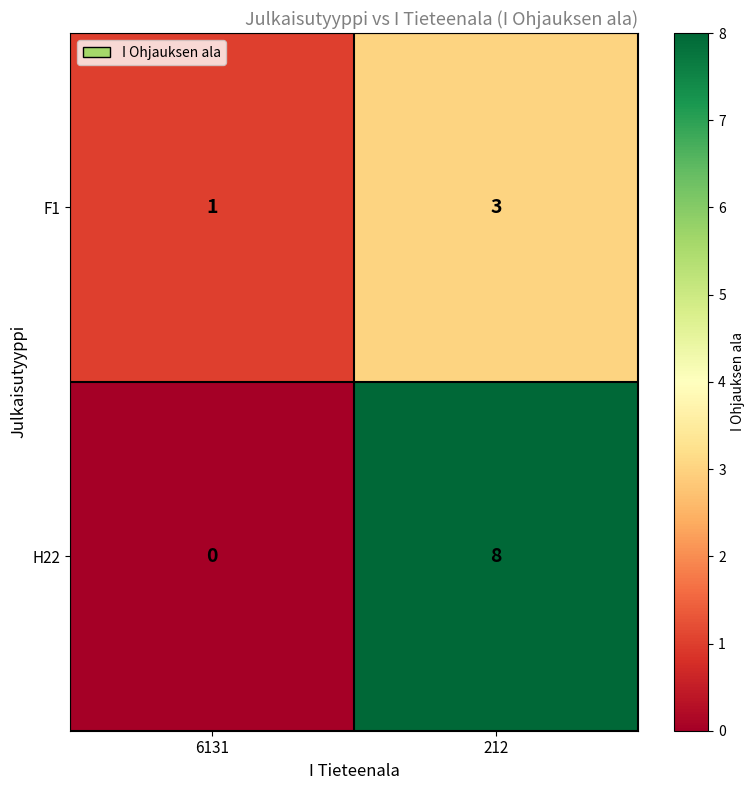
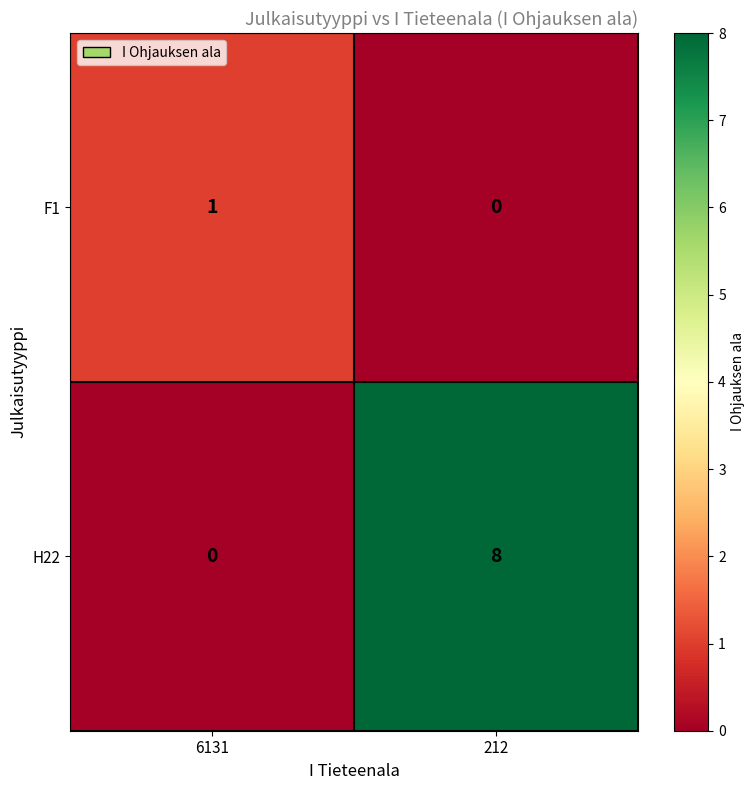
F1, 212: 3 -> 0
